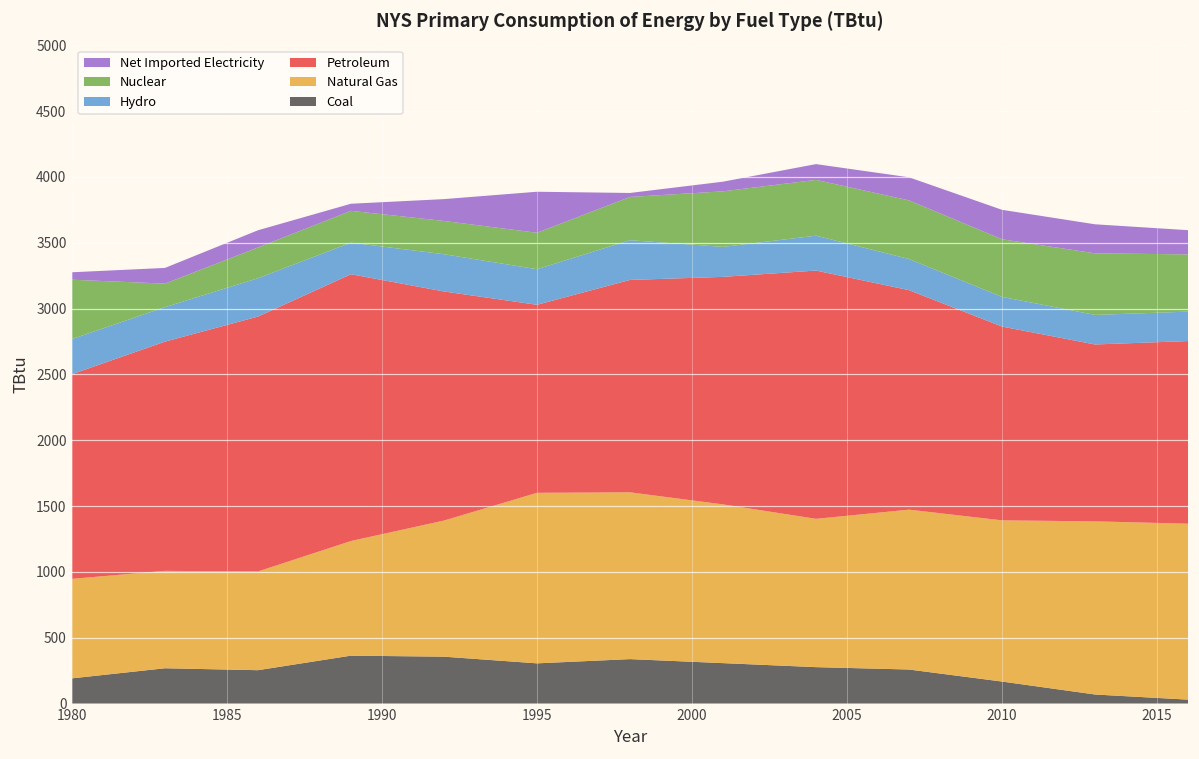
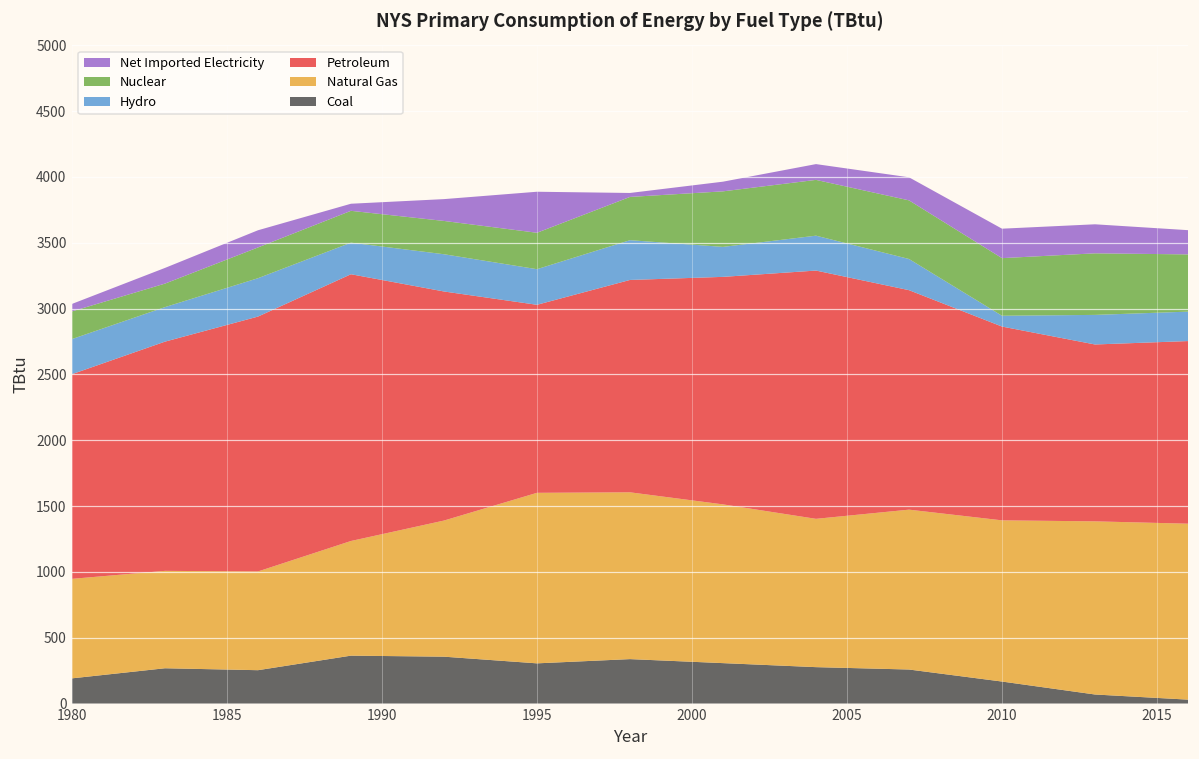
Nuclear, 1980: 450 -> 210
Hydro, 2010: 230 -> 80
